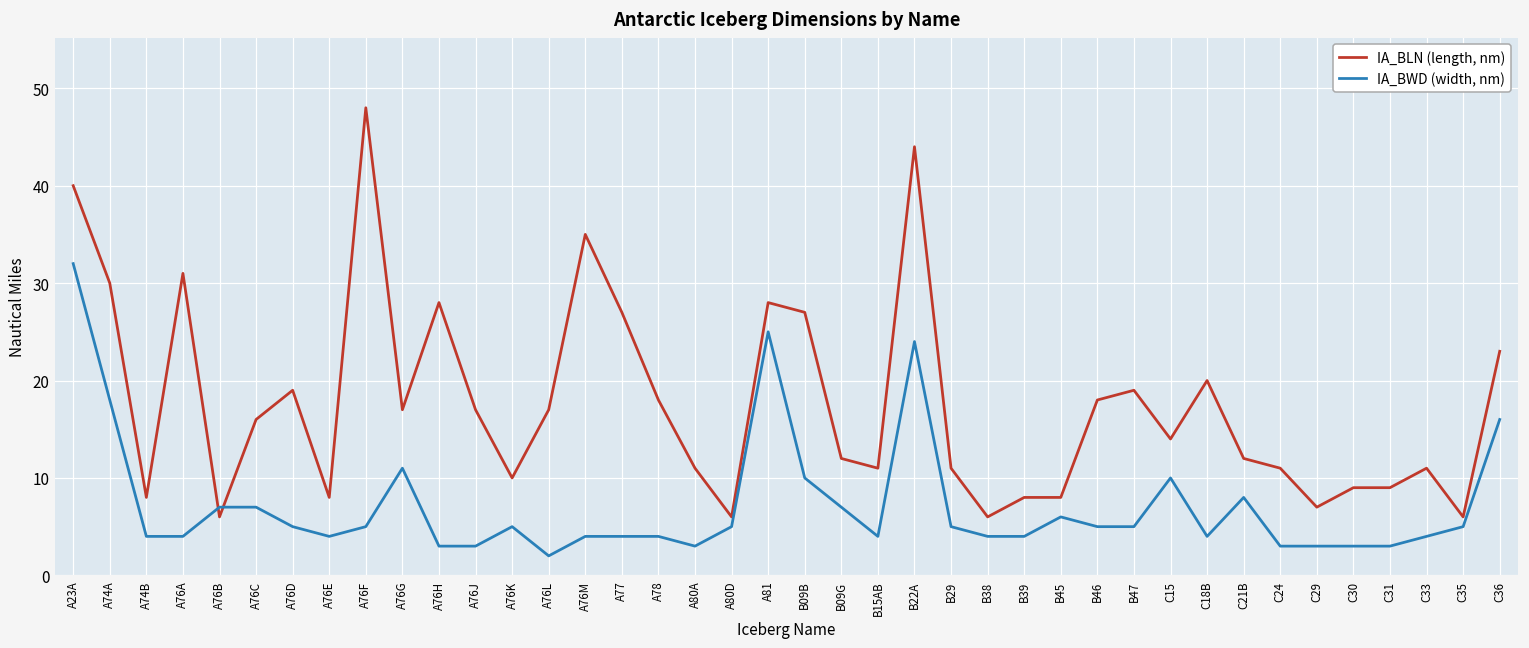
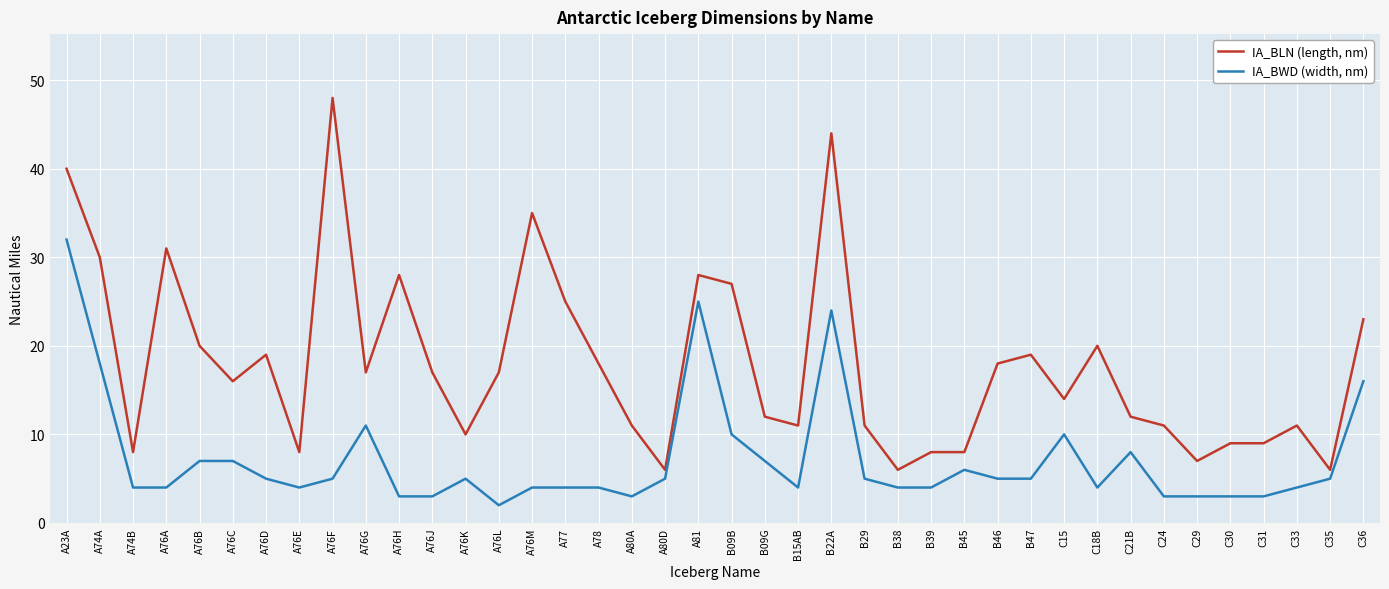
IA_BLN (length, nm), A76B: 6 -> 20
IA_BLN (length, nm), A77: 27 -> 25
